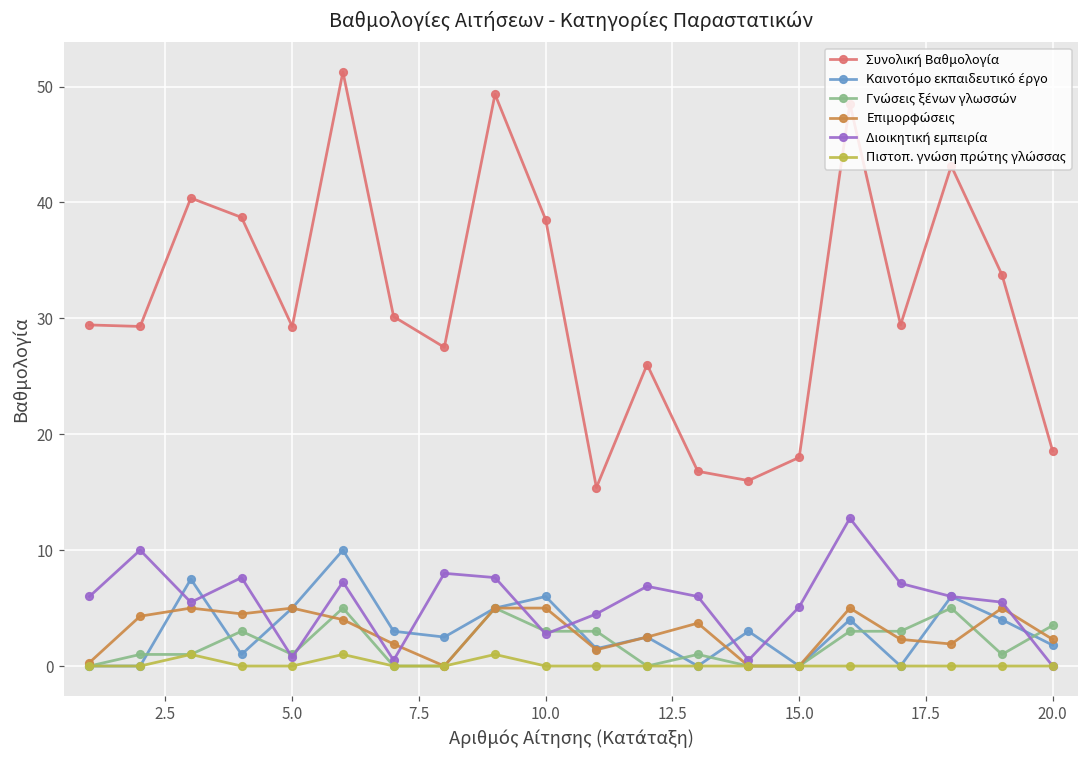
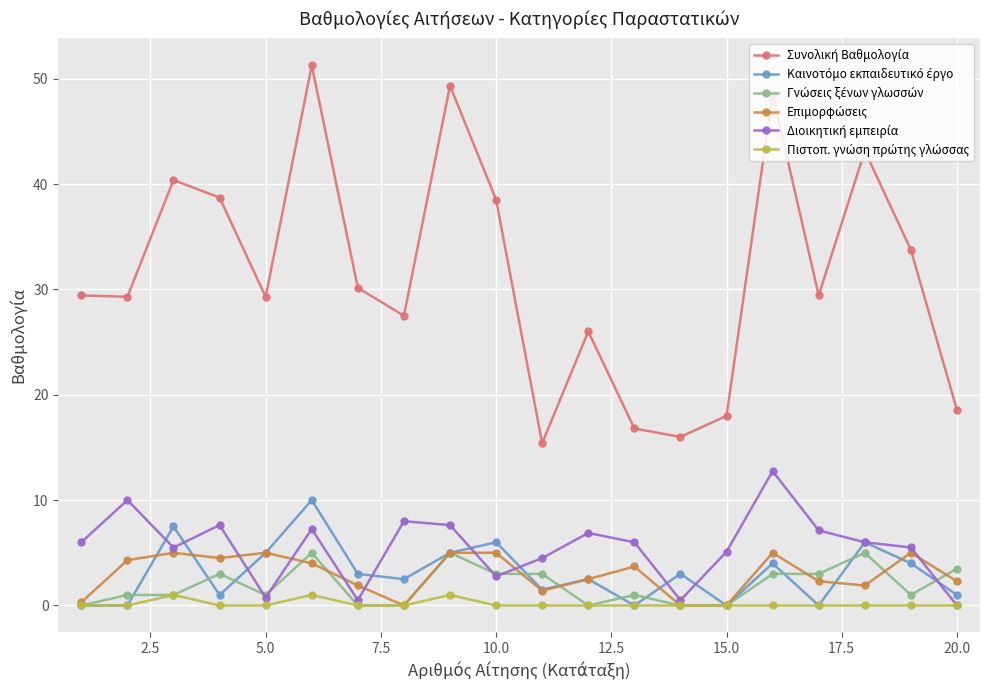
Καινοτόμο εκπαιδευτικό έργο, 20.0: 1.8 -> 1.0
